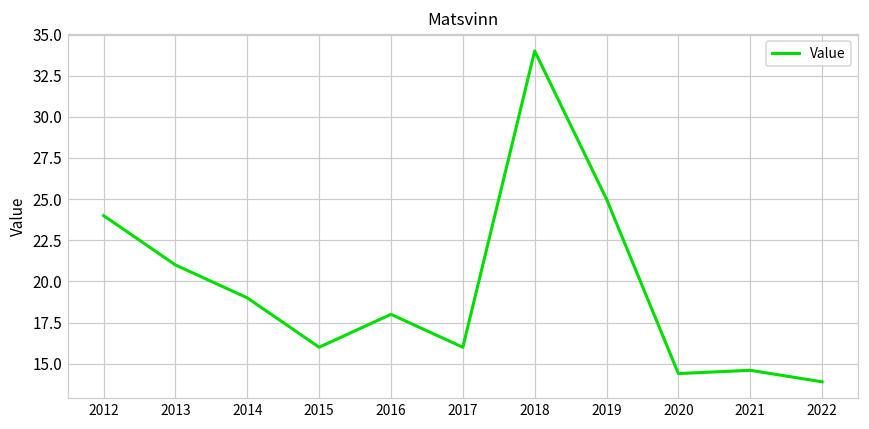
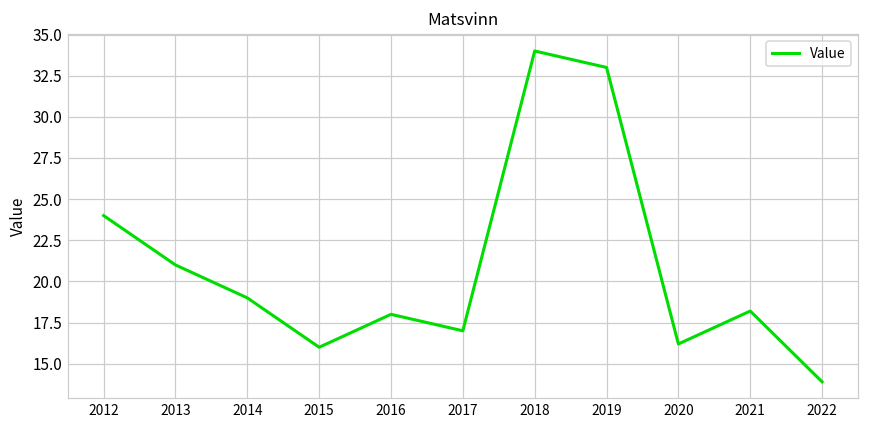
2017: 16 -> 17
2019: 25 -> 33
2020: 14.4 -> 16.2
2021: 14.6 -> 18.2
